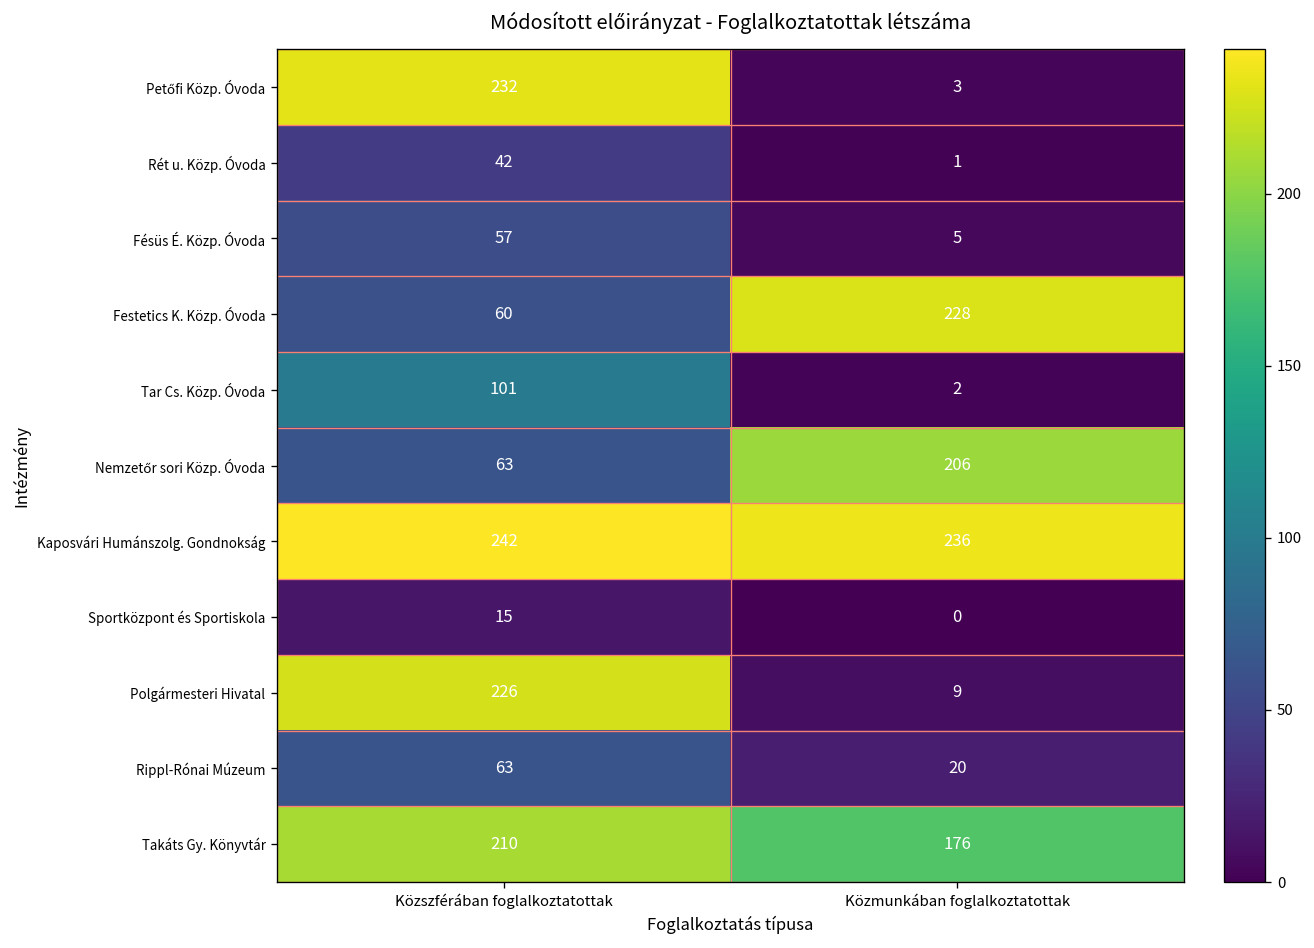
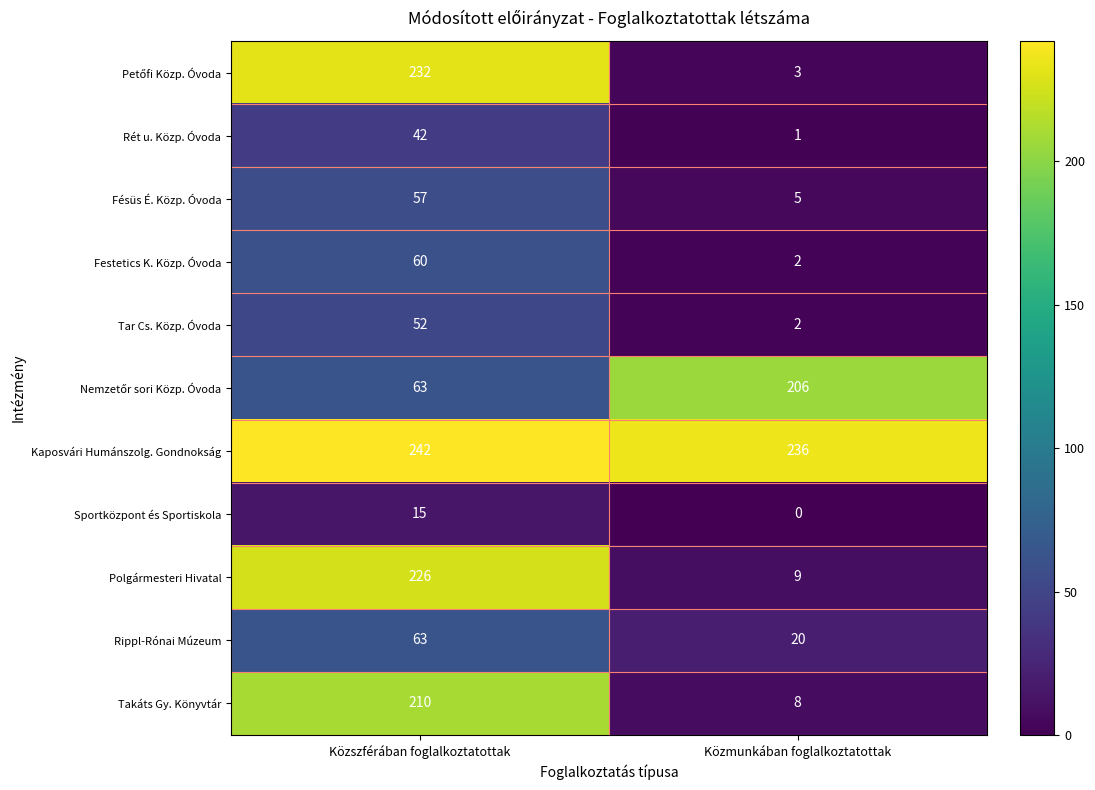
Festetics K. Közp. Óvoda, Közmunkában foglalkoztatottak: 228 -> 2
Tar Cs. Közp. Óvoda, Közszférában foglalkoztatottak: 101 -> 52
Takáts Gy. Könyvtár, Közmunkában foglalkoztatottak: 176 -> 8
